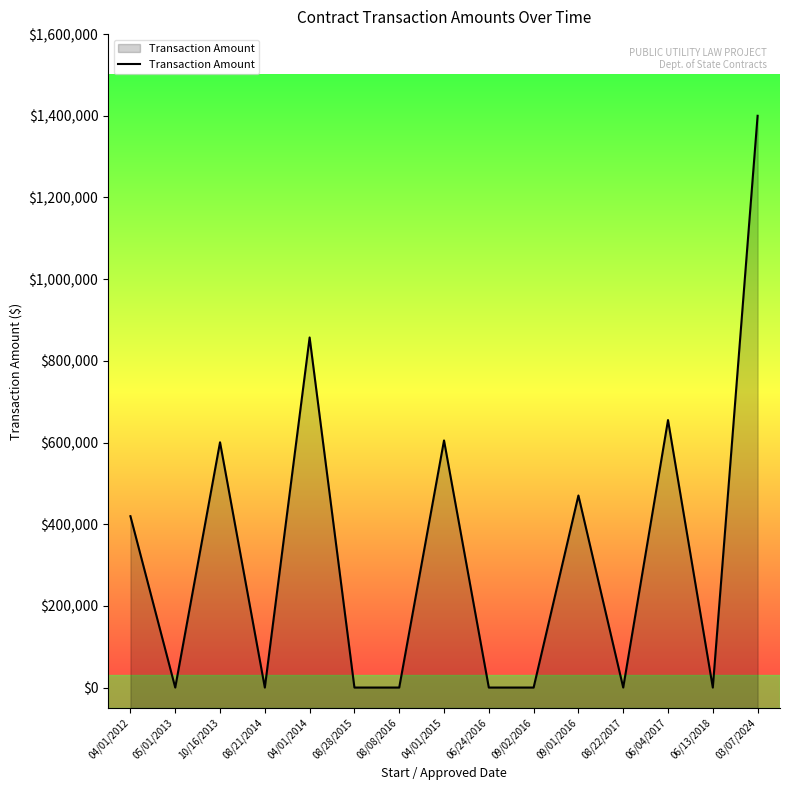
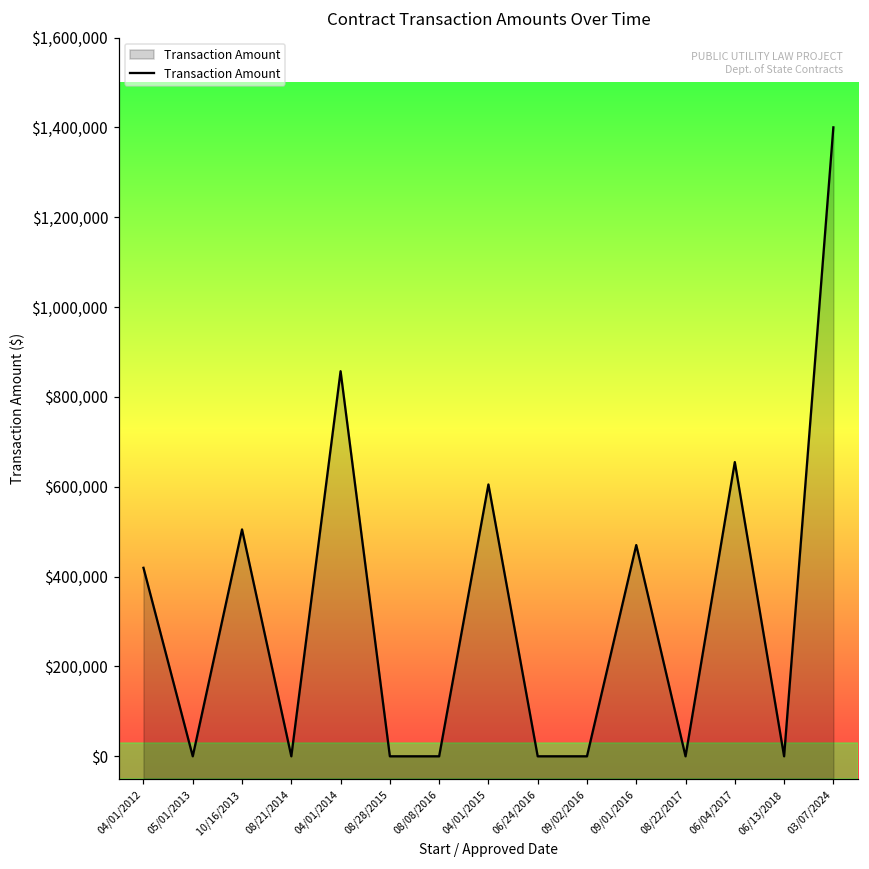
10/16/2013: $600,000 -> $510,000
